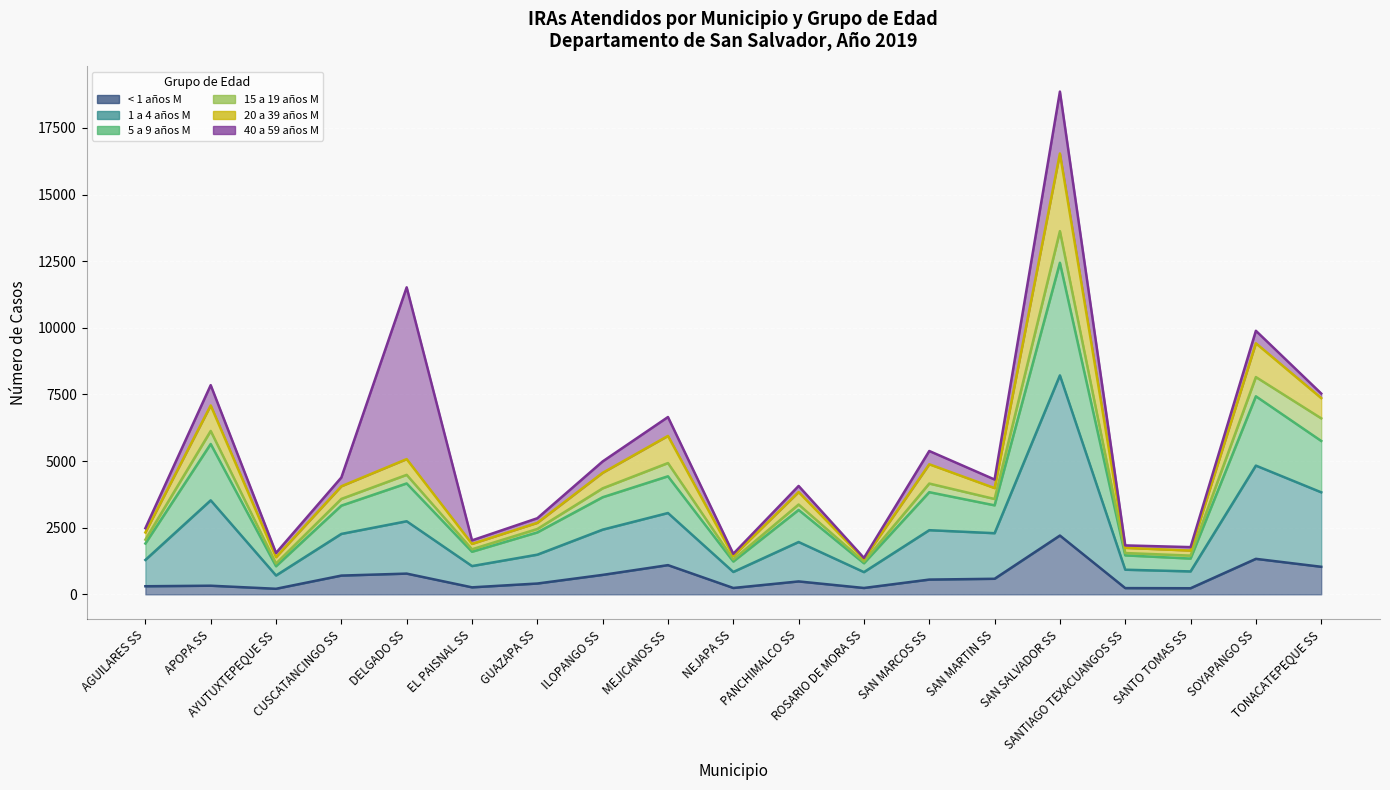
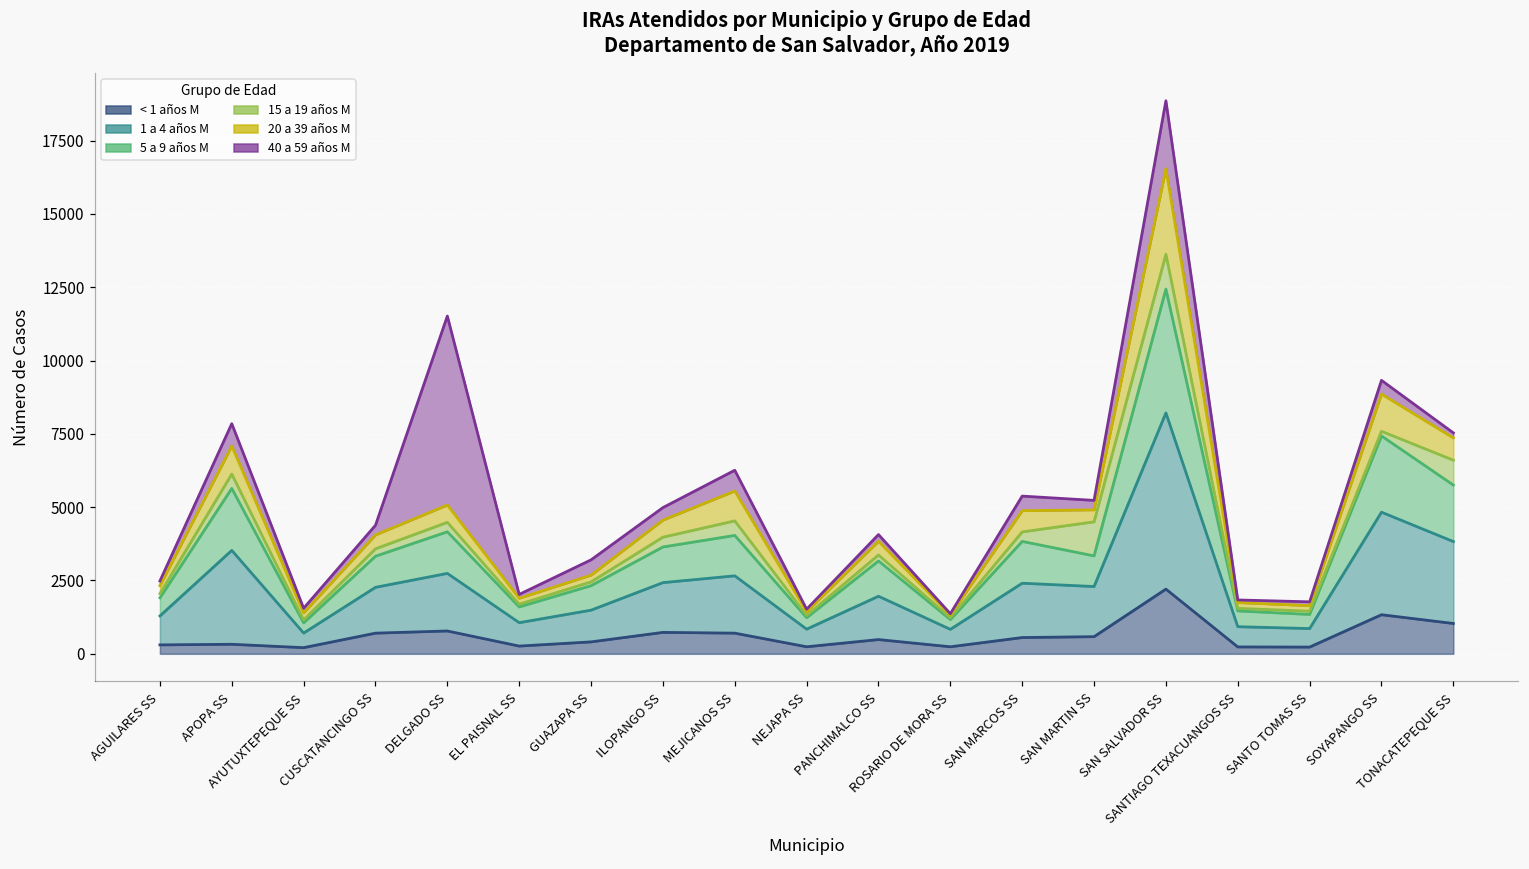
40 a 59 años M, GUAZAPA SS: 200 -> 500
< 1 años M, MEJICANOS SS: 1100 -> 700
15 a 19 años M, SAN MARTIN SS: 200 -> 1200
15 a 19 años M, SOYAPANGO SS: 700 -> 200
